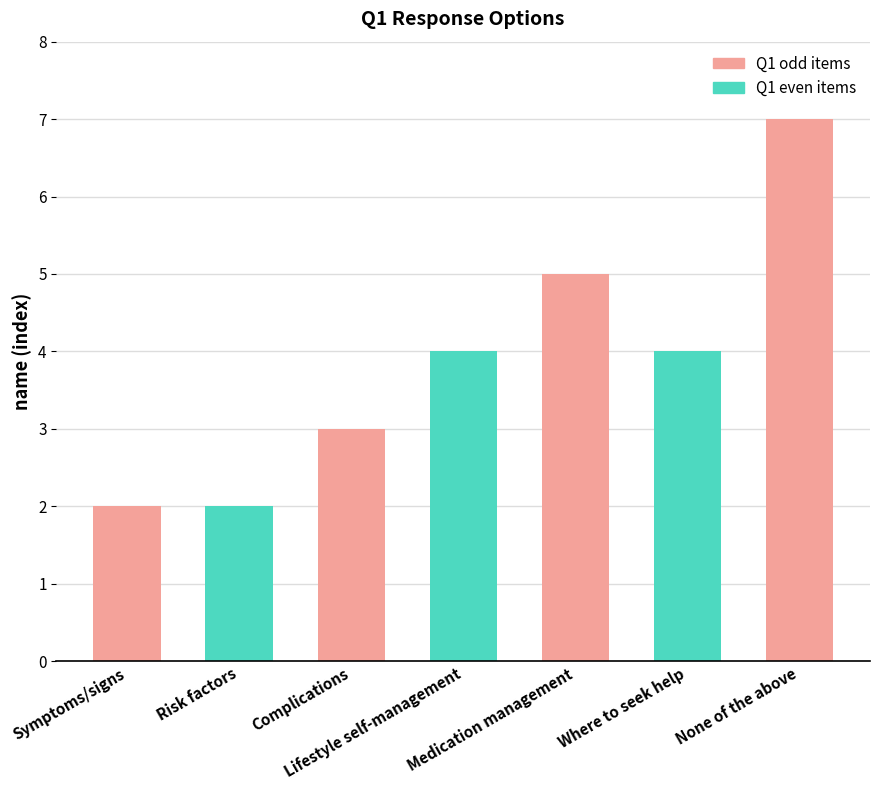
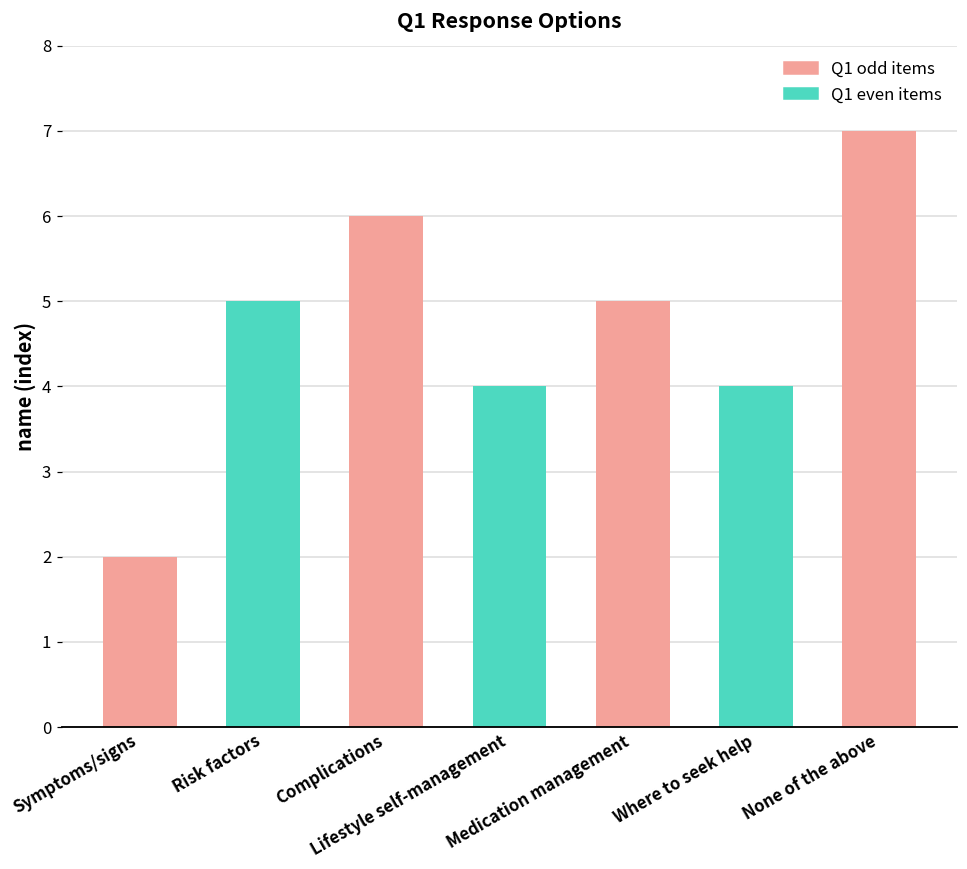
Risk factors: 2 -> 5
Complications: 3 -> 6
